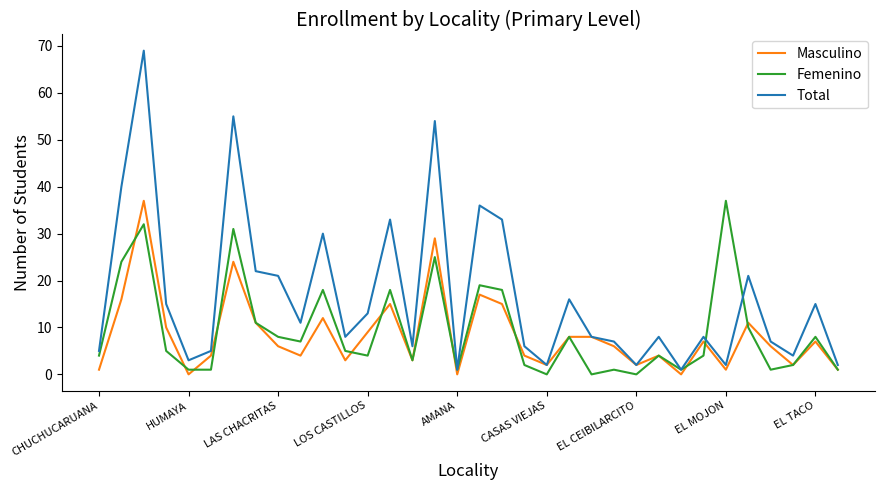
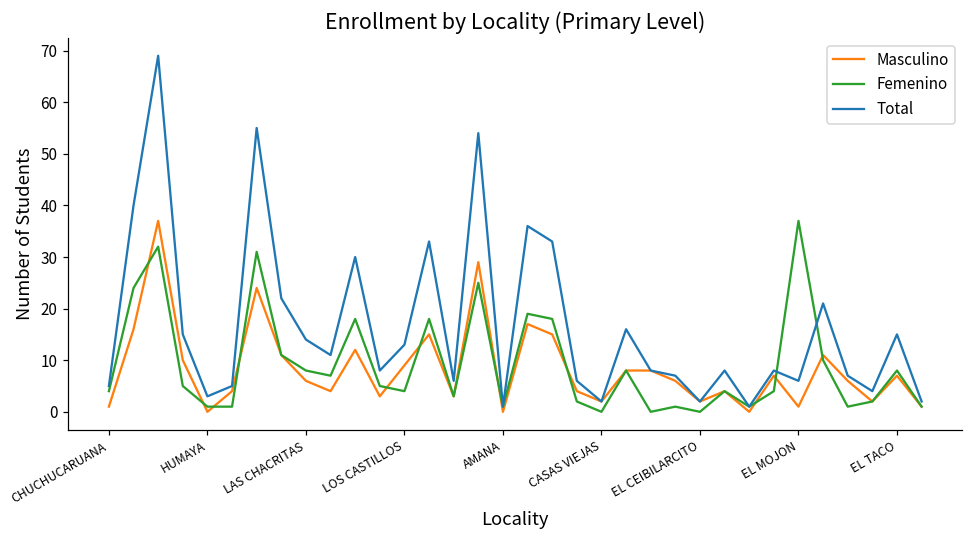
Total, LAS CHACRITAS: 21 -> 14
Total, EL MOJON: 2 -> 6
